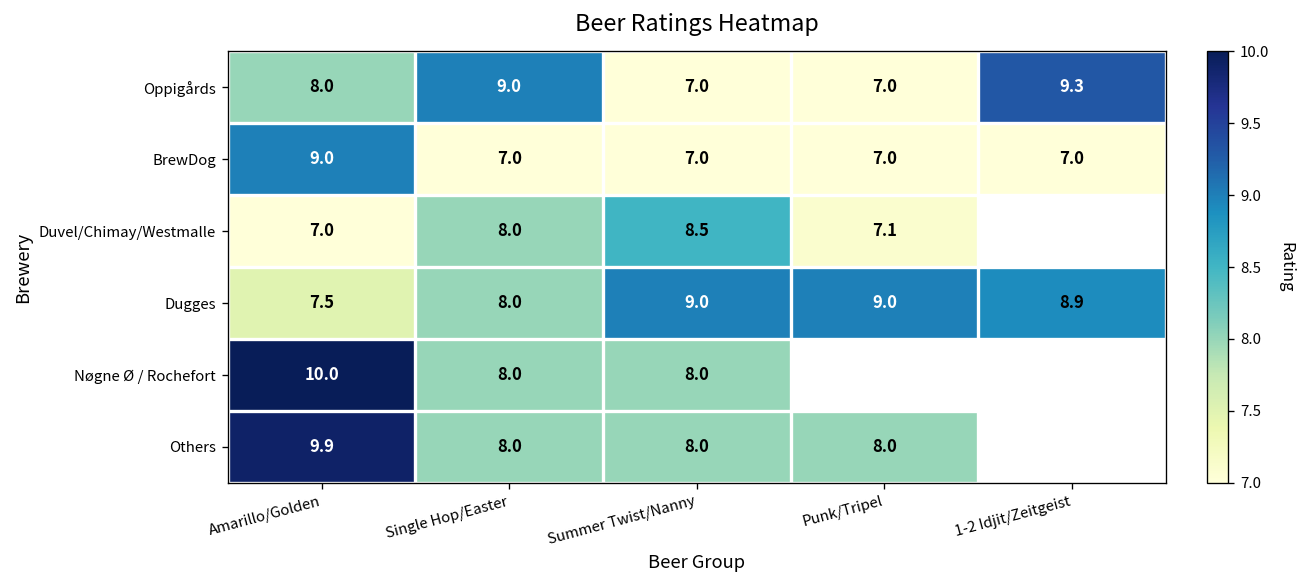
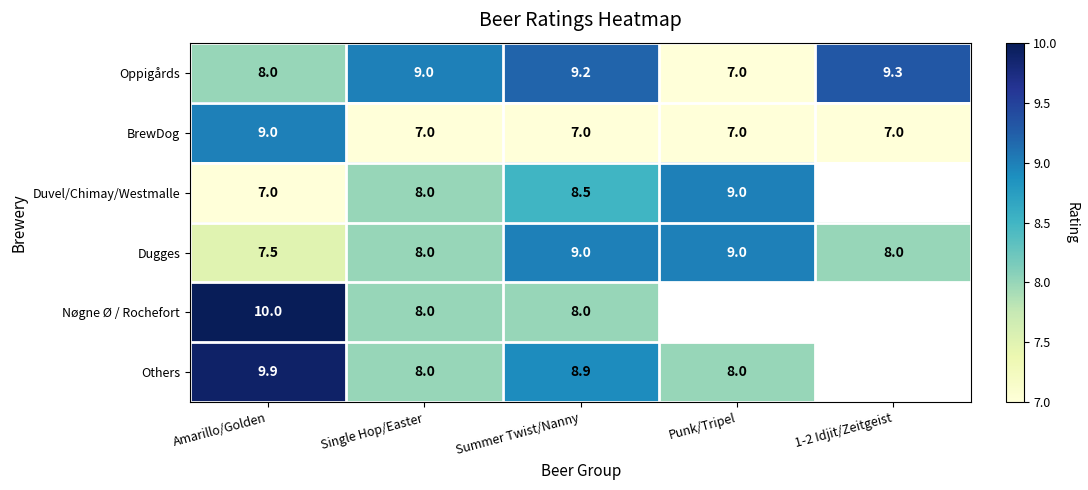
Oppigårds, Summer Twist/Nanny: 7.0 -> 9.2
Duvel/Chimay/Westmalle, Punk/Tripel: 7.1 -> 9.0
Dugges, 1-2 Idjit/Zeitgeist: 8.9 -> 8.0
Others, Summer Twist/Nanny: 8.0 -> 8.9
